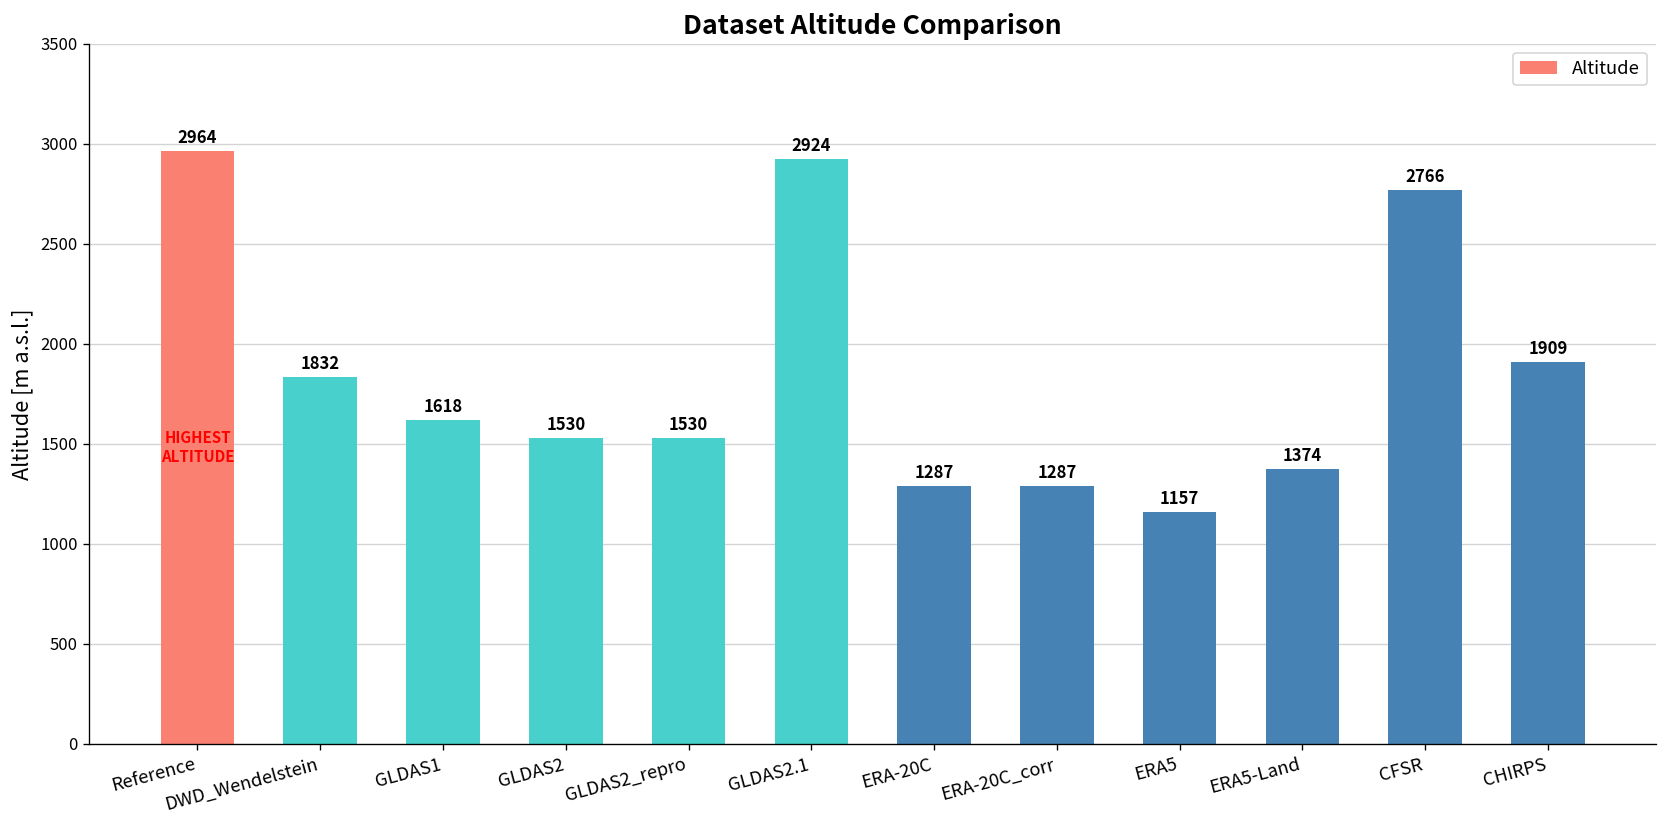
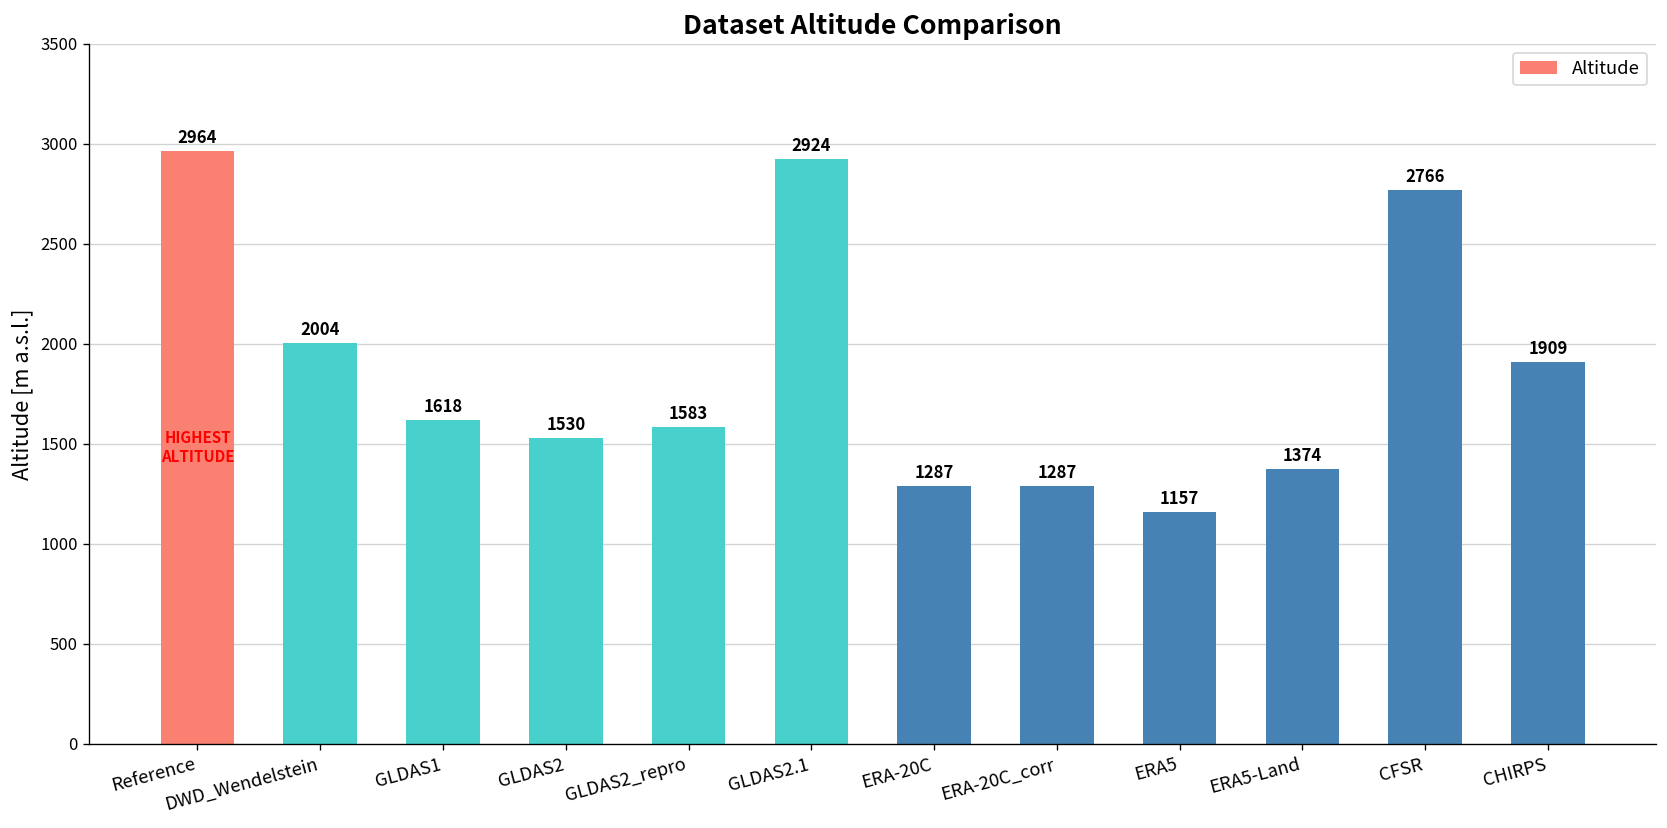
DWD_Wendelstein: 1832 -> 2004
GLDAS2_repro: 1530 -> 1583
